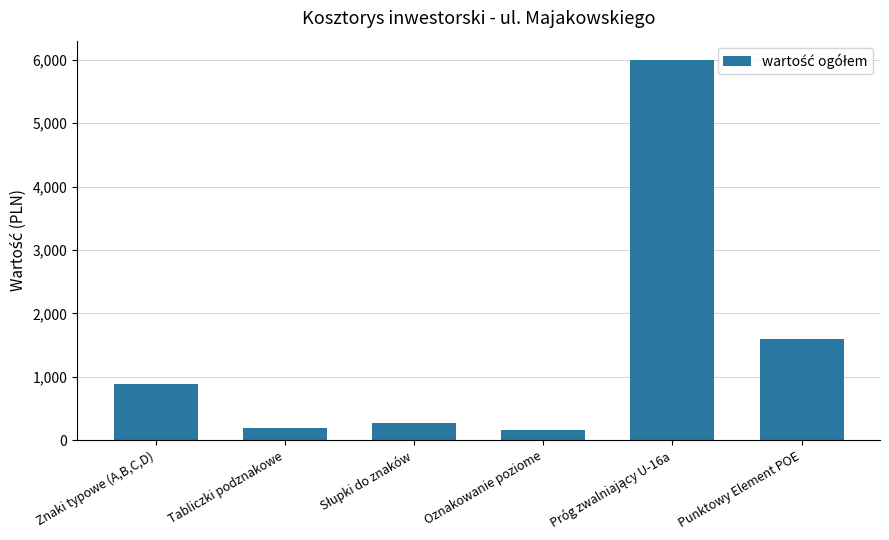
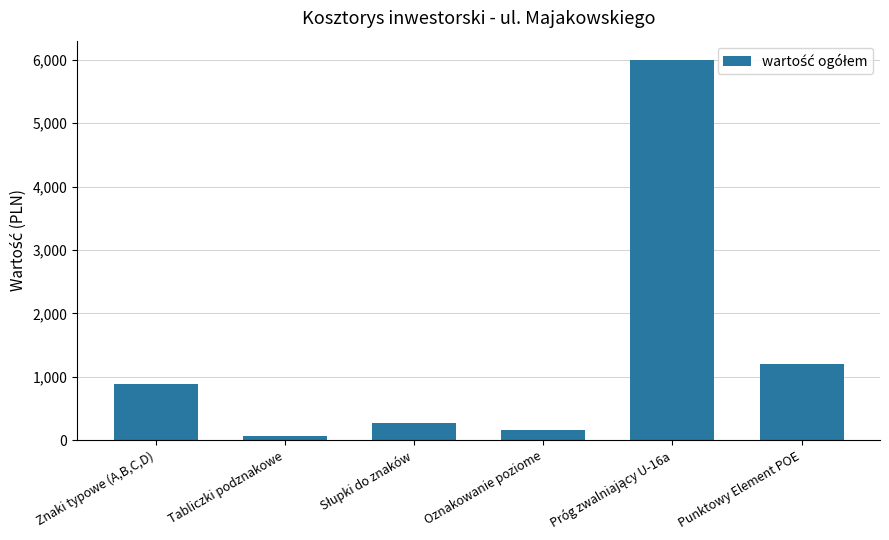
Tabliczki podznakowe: 200 -> 100
Punktowy Element POE: 1,600 -> 1,200
